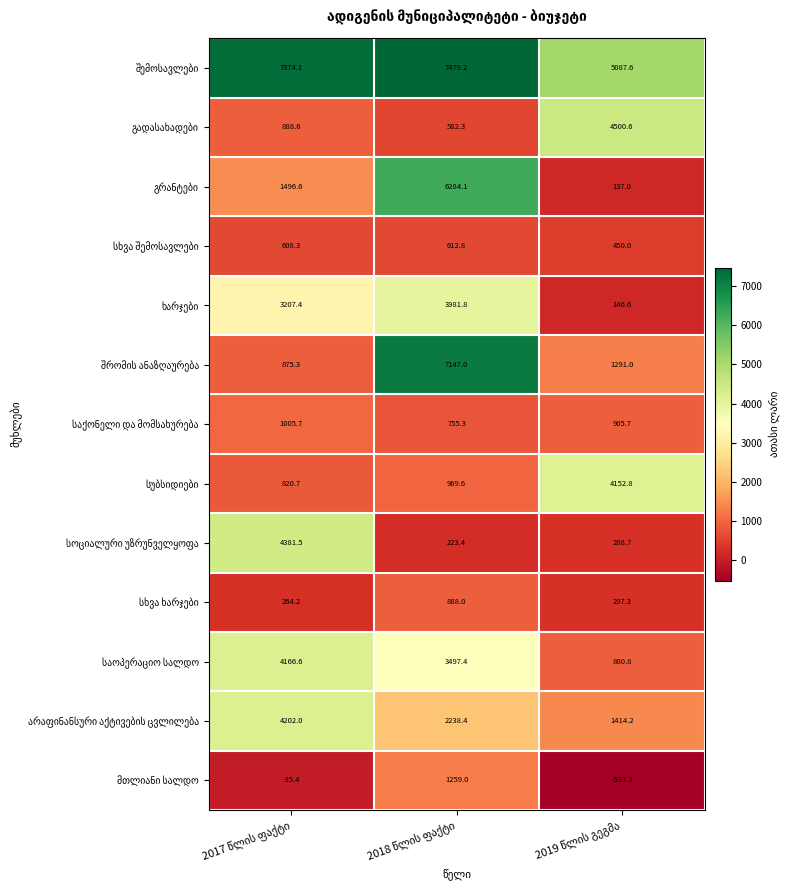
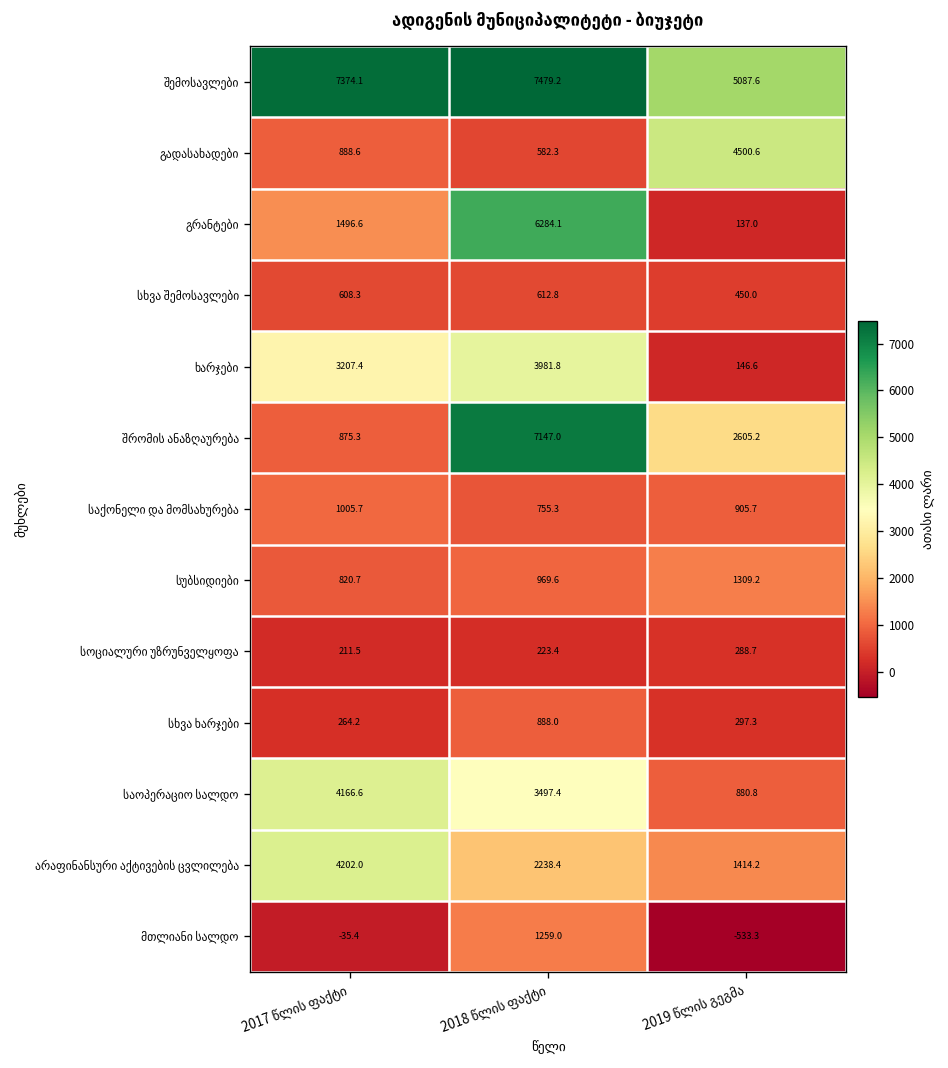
შრომის ანაზღაურება, 2019 წლის გეგმა: 1291.0 -> 2605.2
სუბსიდიები, 2019 წლის გეგმა: 4152.8 -> 1309.2
სოციალური უზრუნველყოფა, 2017 წლის ფაქტი: 4381.5 -> 211.5
